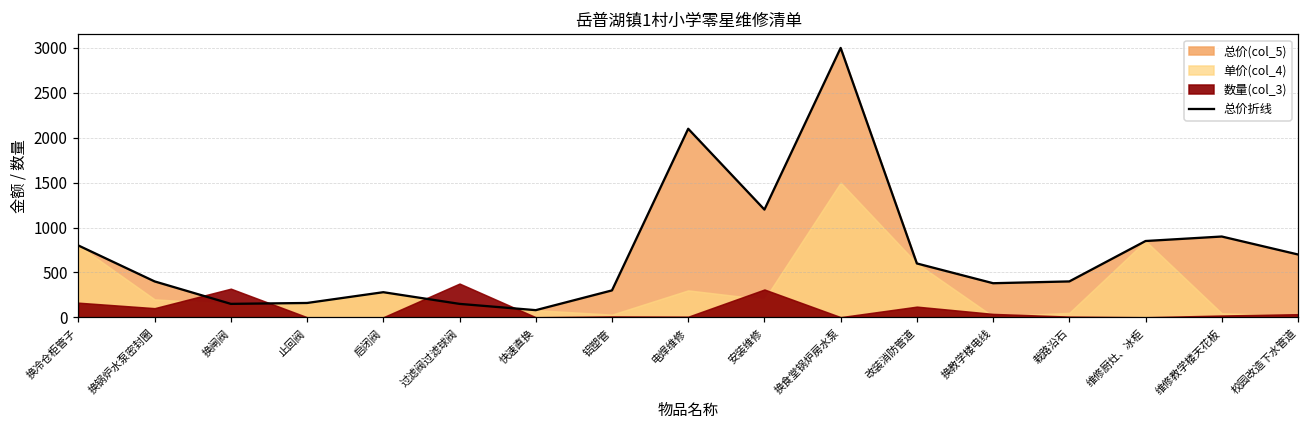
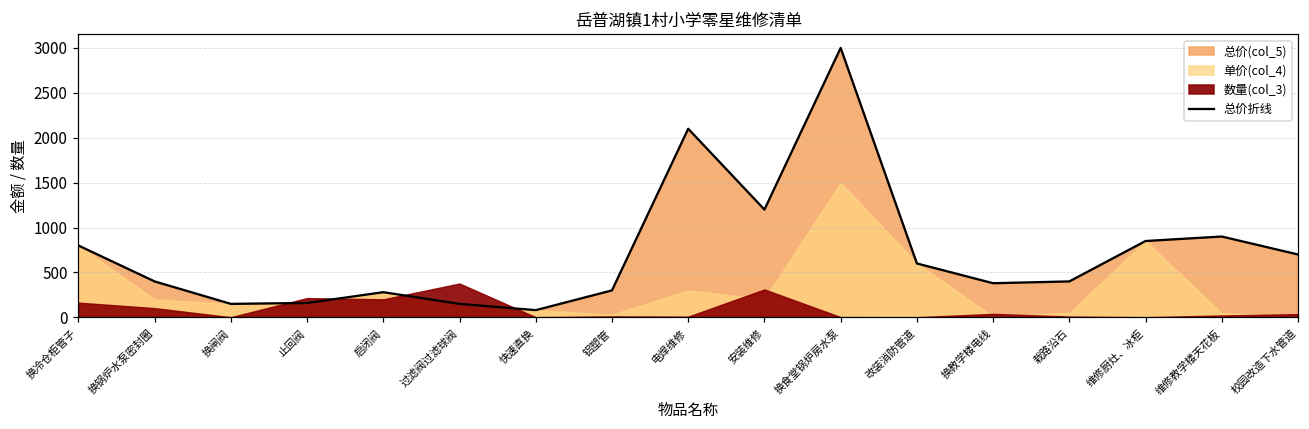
数量(col_3), 换闸阀: 300 -> 0
数量(col_3), 止回阀: 0 -> 200
数量(col_3), 启闭阀: 0 -> 200
数量(col_3), 改装消防管道: 100 -> 0
